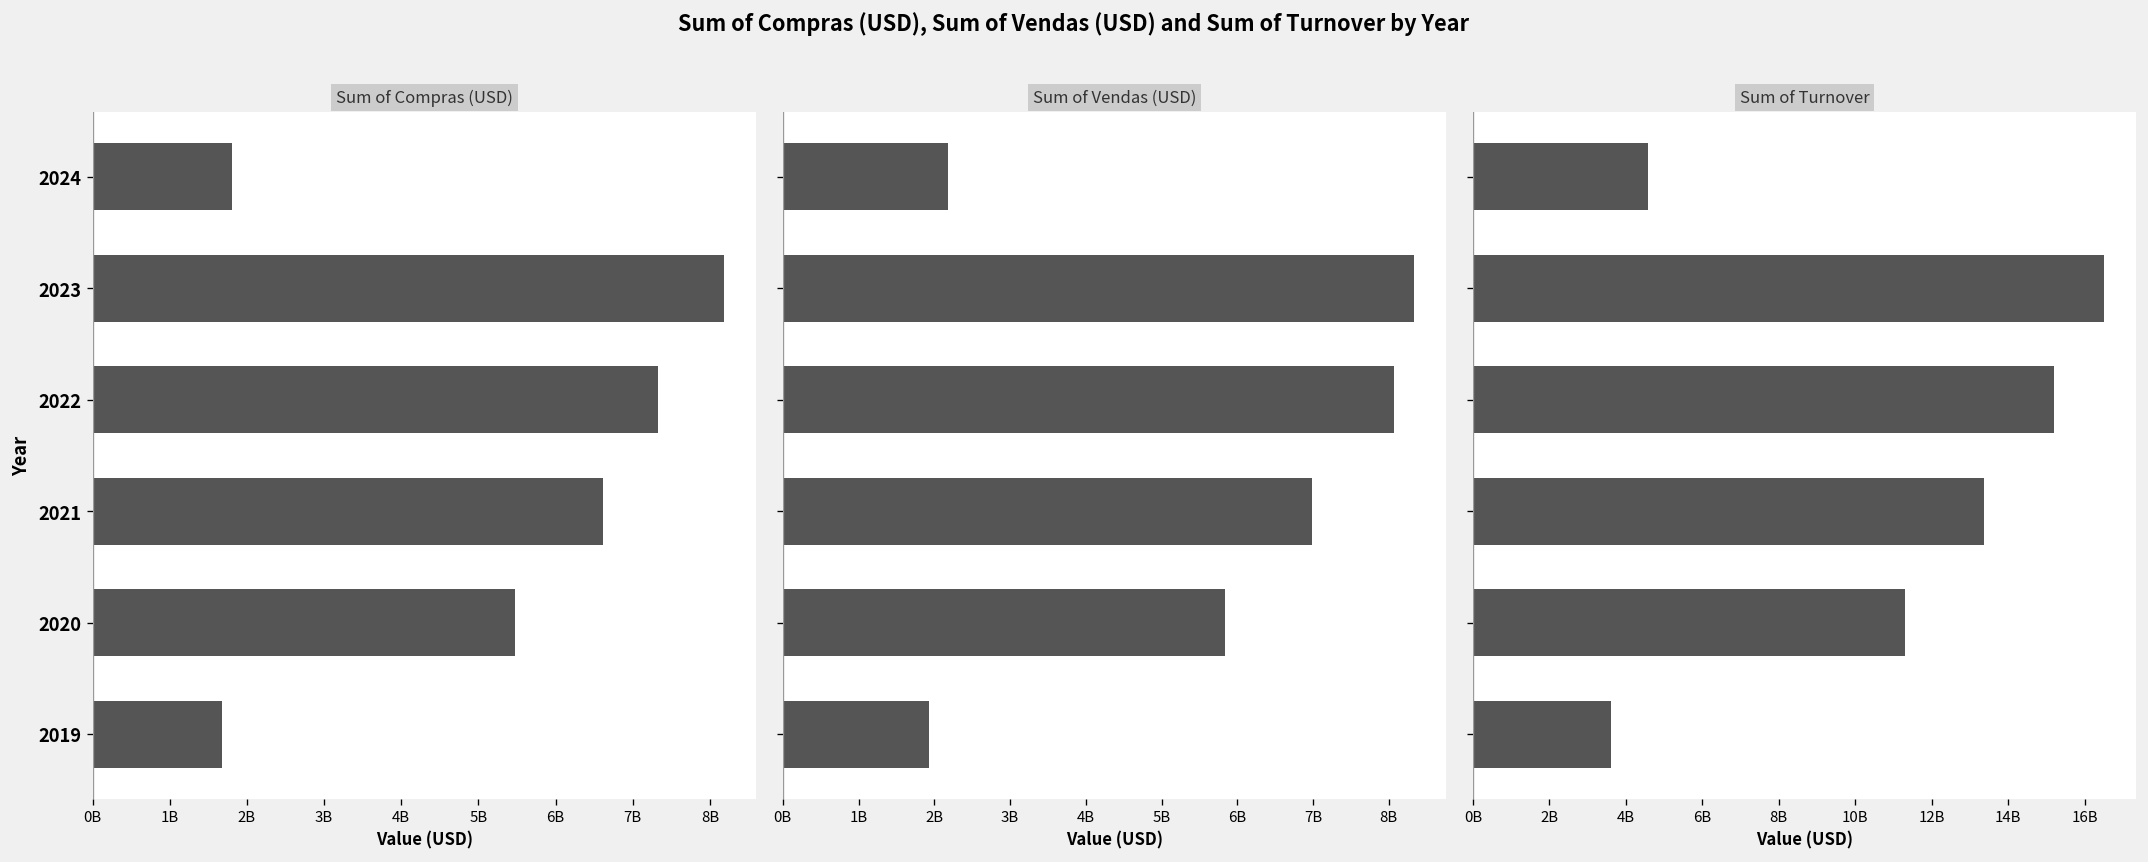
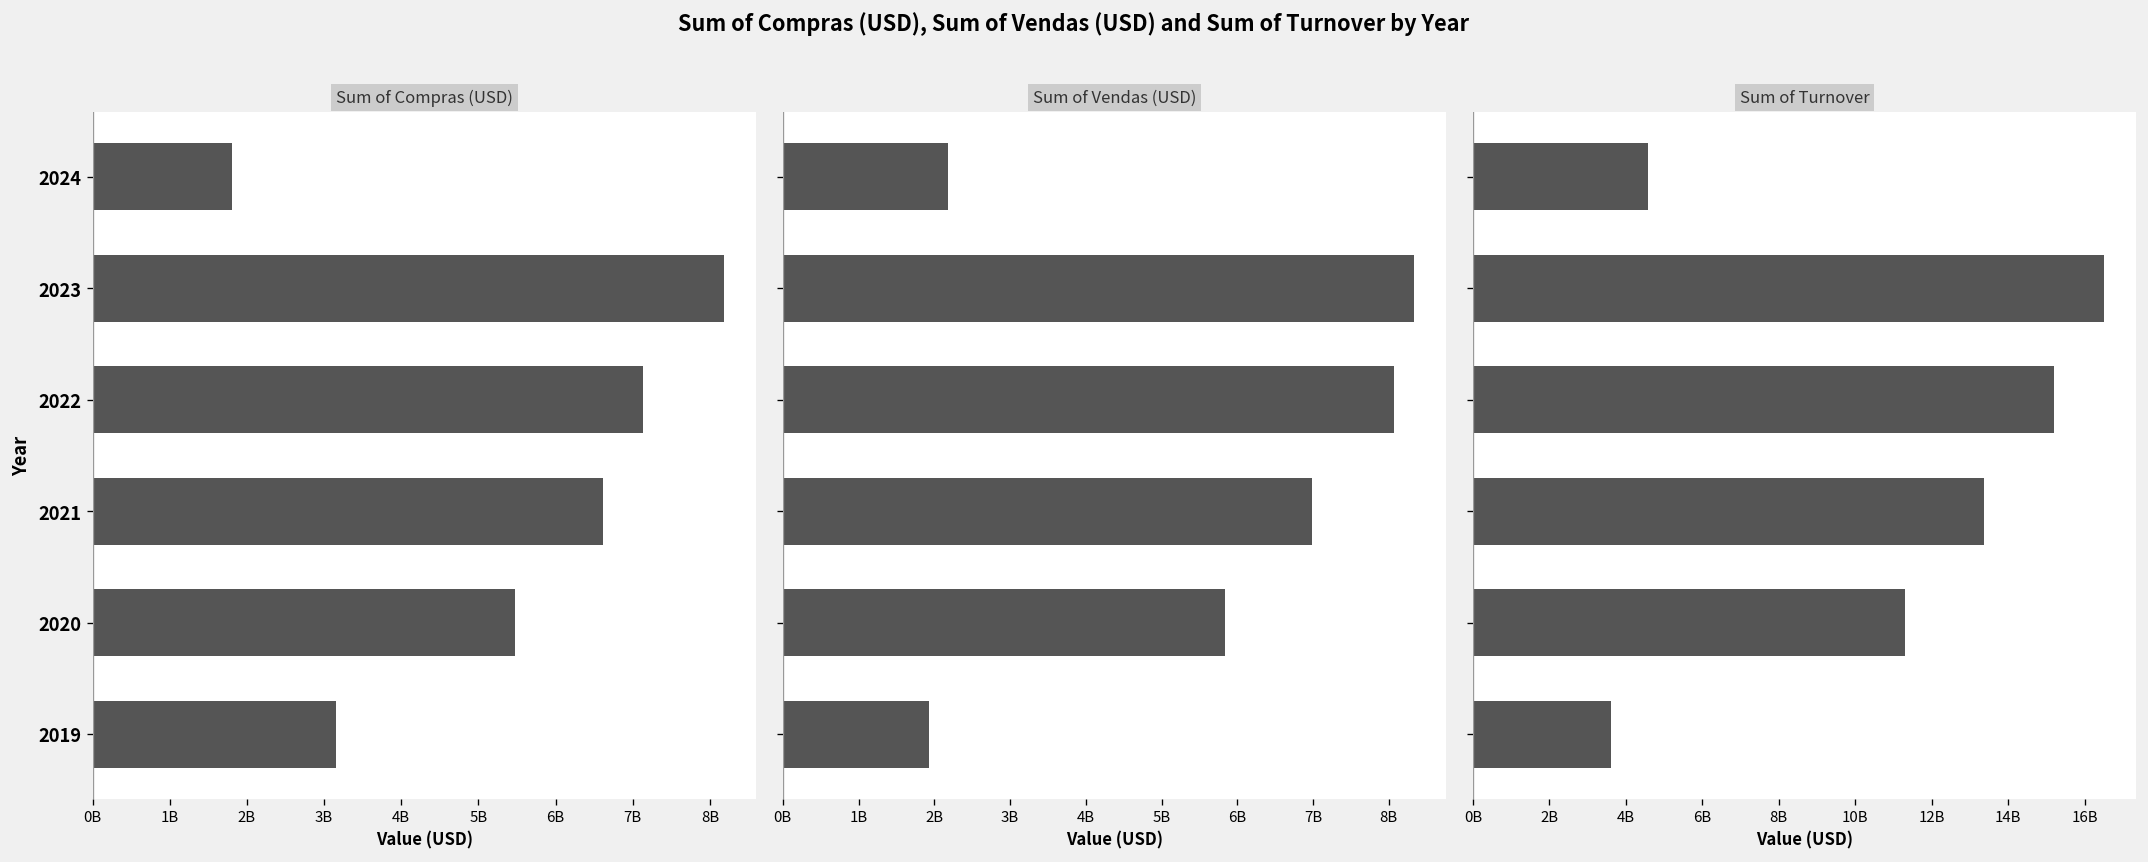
Sum of Compras (USD), 2022: 7300000000 -> 7100000000
Sum of Compras (USD), 2019: 1700000000 -> 3100000000
